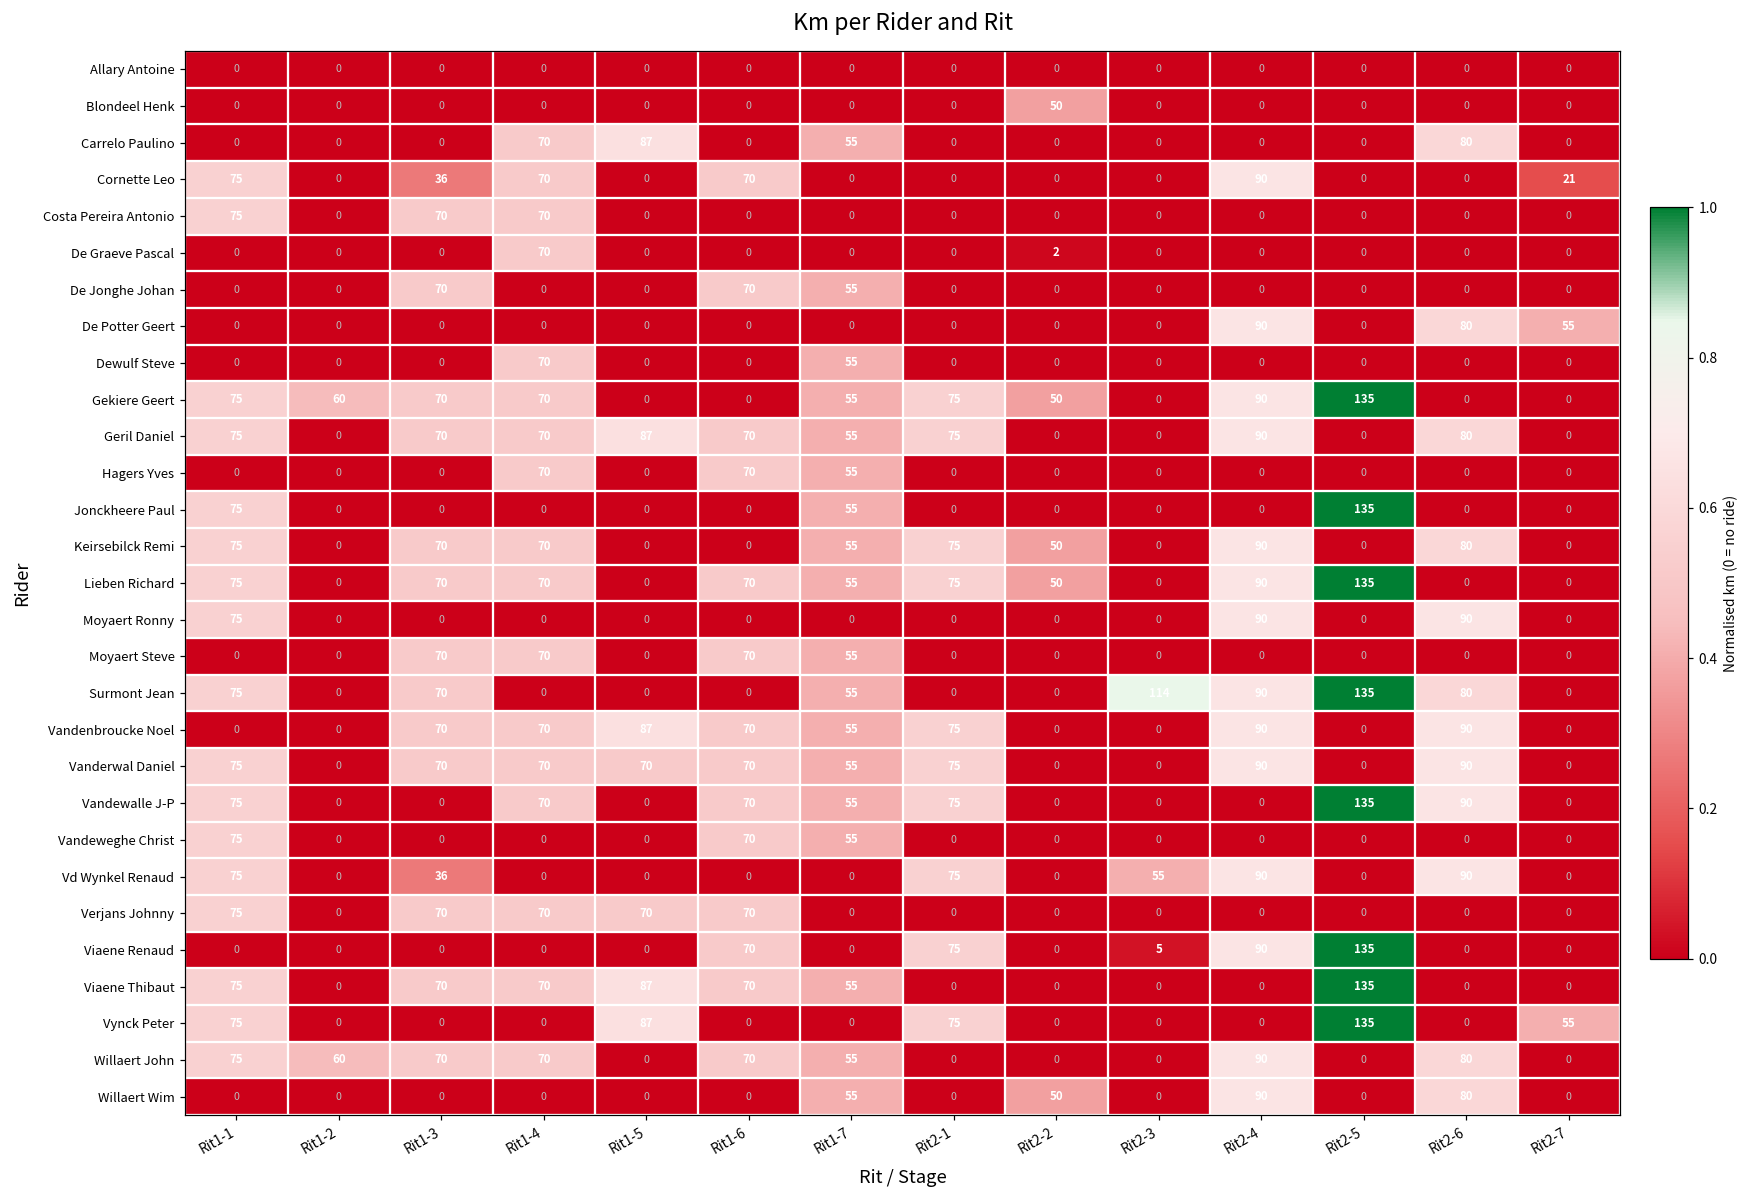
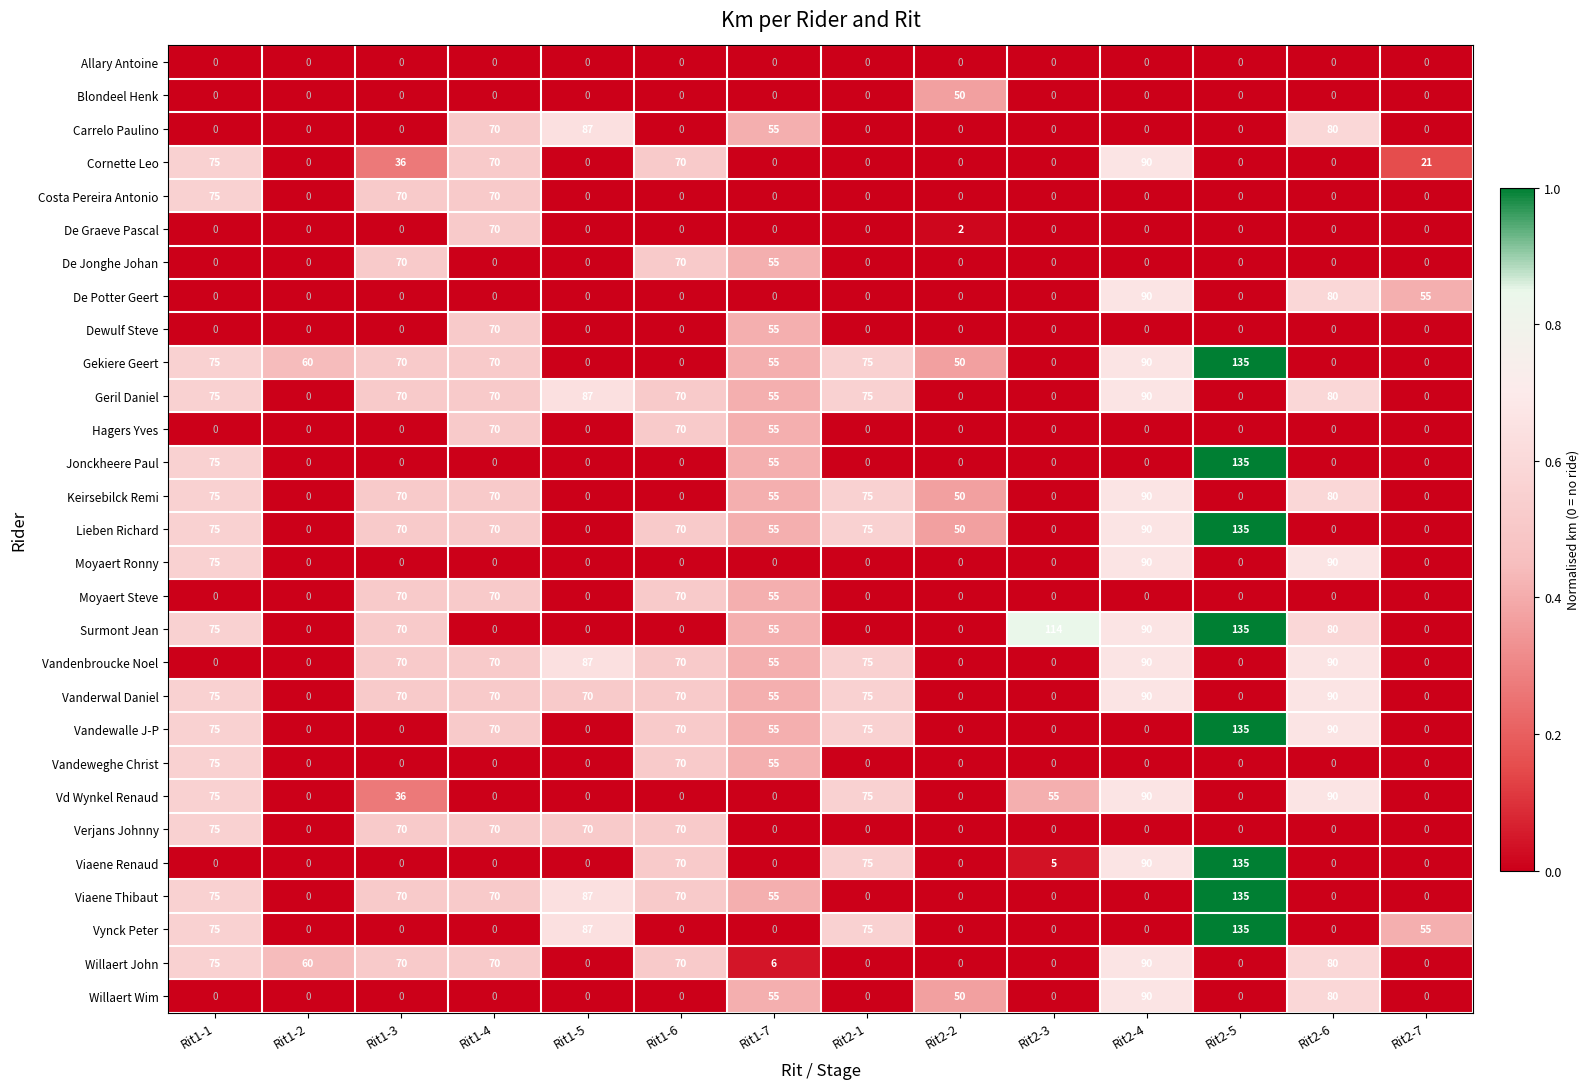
Willaert John, Rit1-7: 55 -> 6
